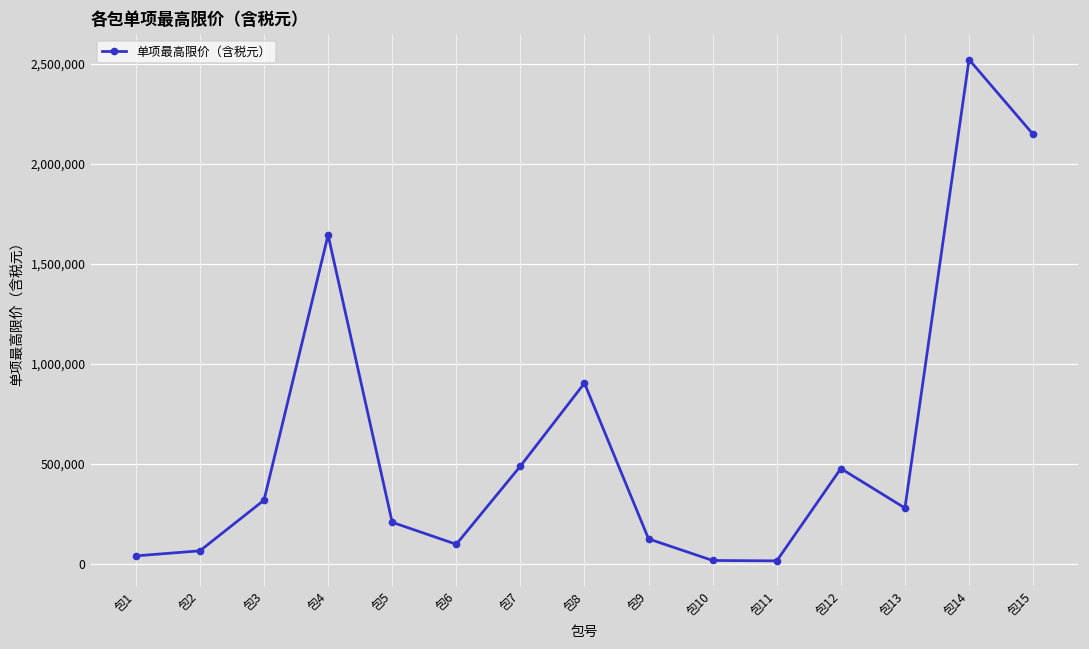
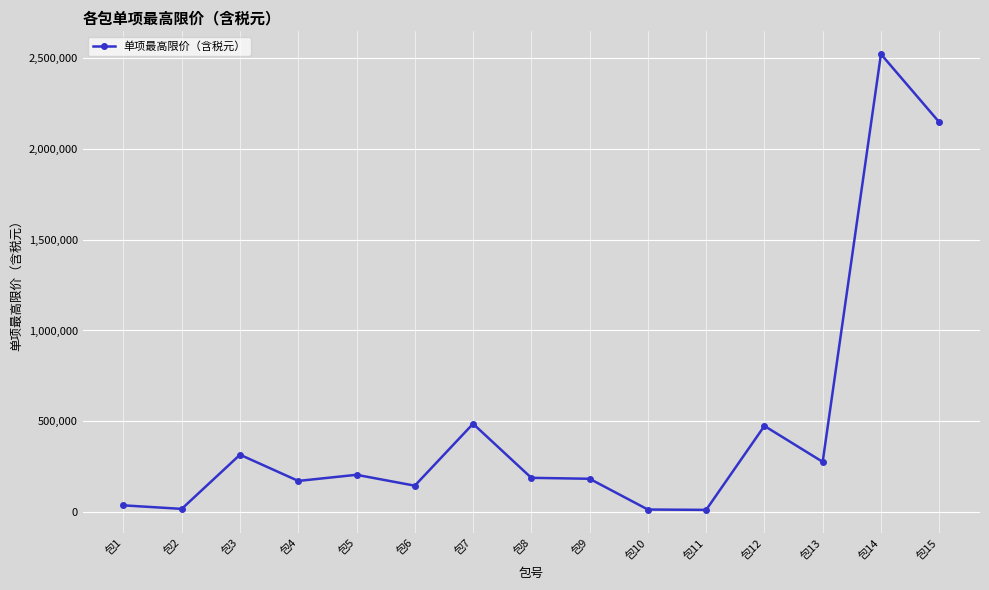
包2: 60,000 -> 20,000
包4: 1,640,000 -> 170,000
包6: 100,000 -> 150,000
包8: 900,000 -> 190,000
包9: 120,000 -> 180,000
